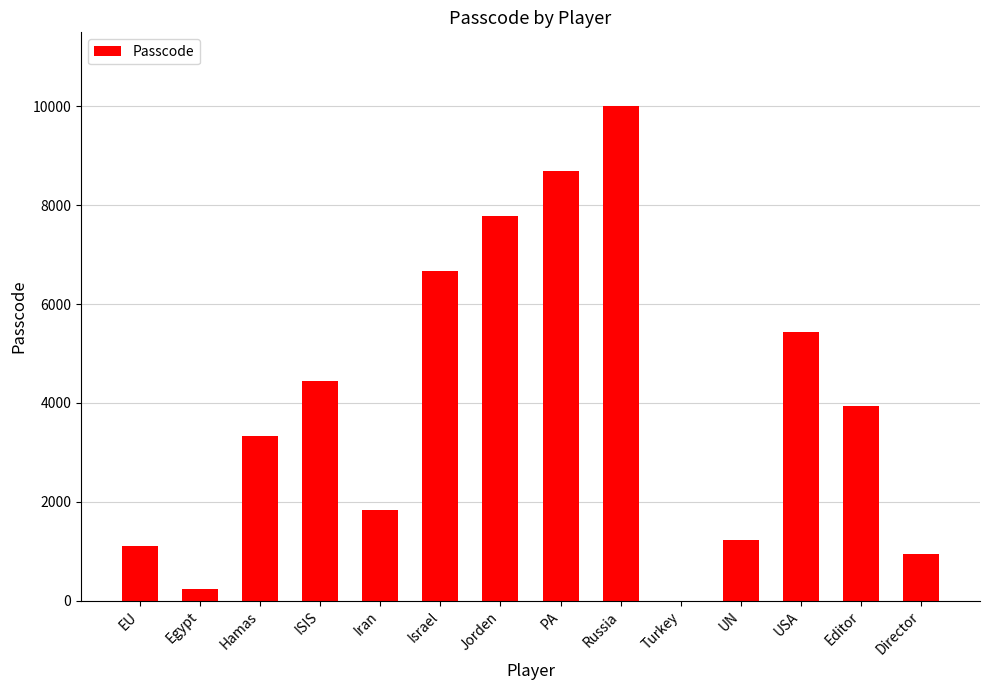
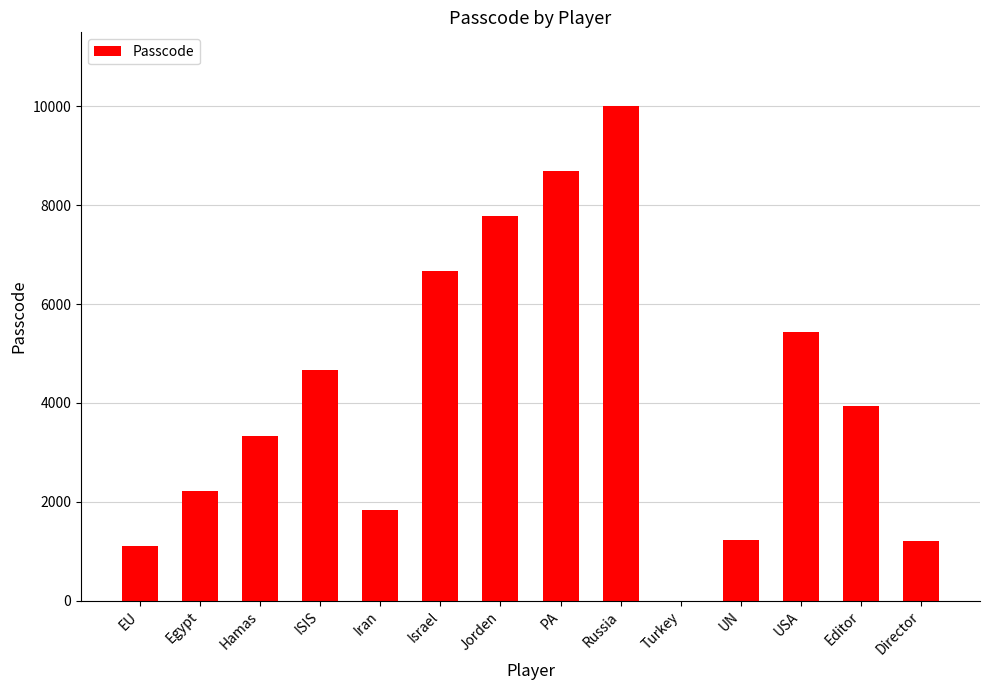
Egypt: 200 -> 2200
ISIS: 4400 -> 4700
Director: 900 -> 1200
